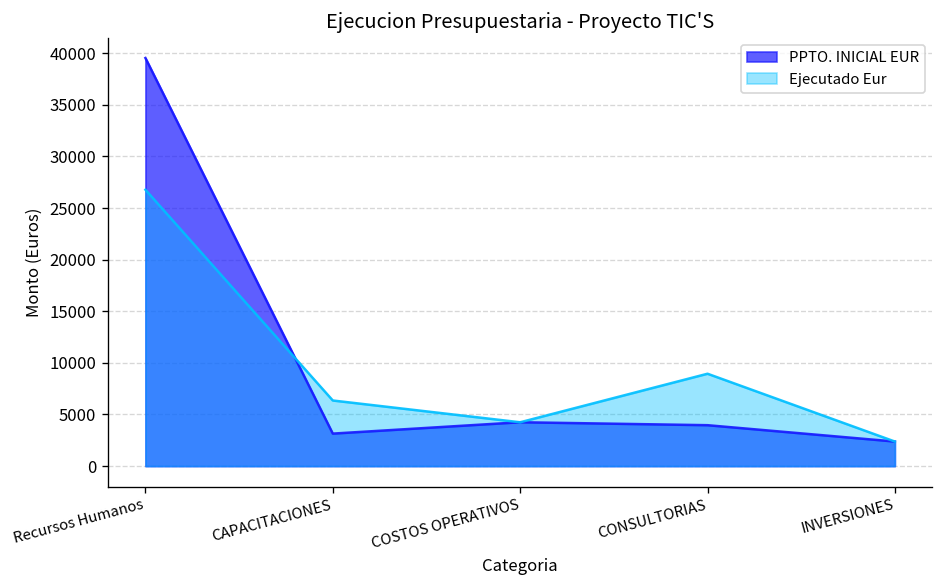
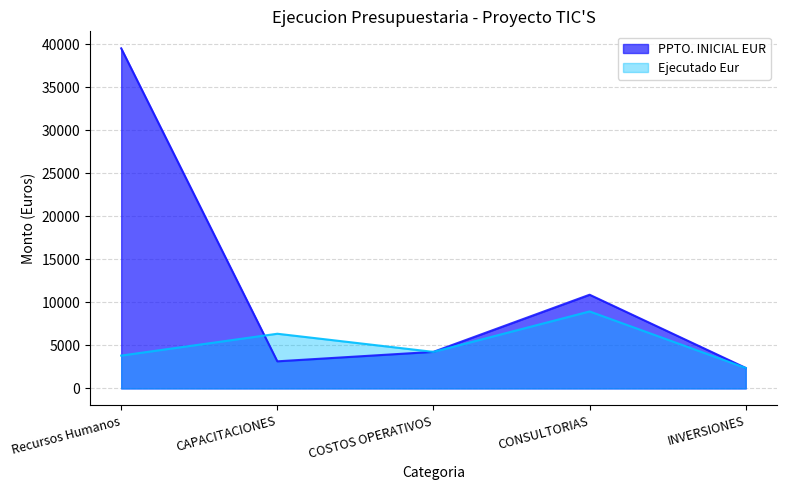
Ejecutado Eur, Recursos Humanos: 27000 -> 4000
PPTO. INICIAL EUR, CONSULTORIAS: 4000 -> 11000
